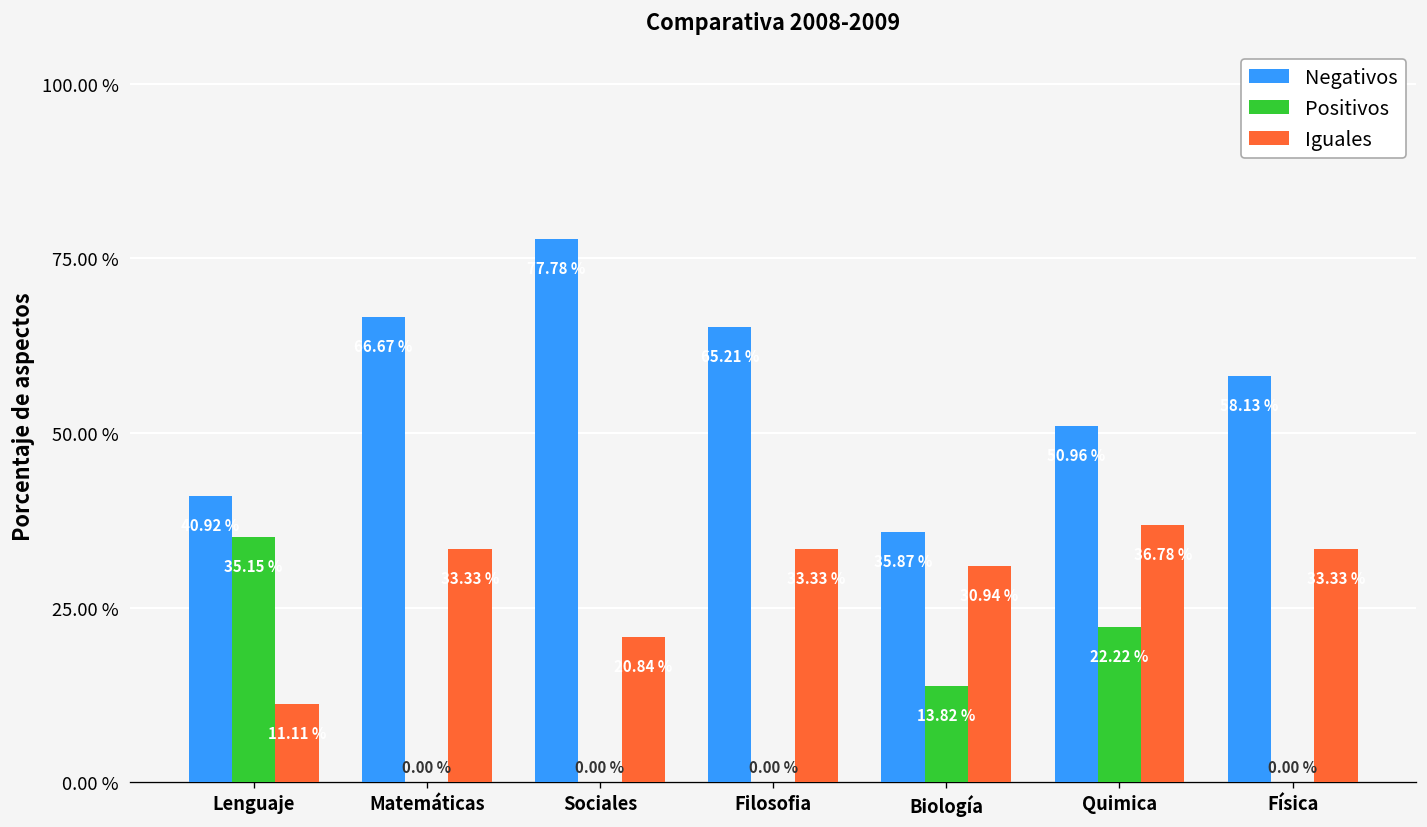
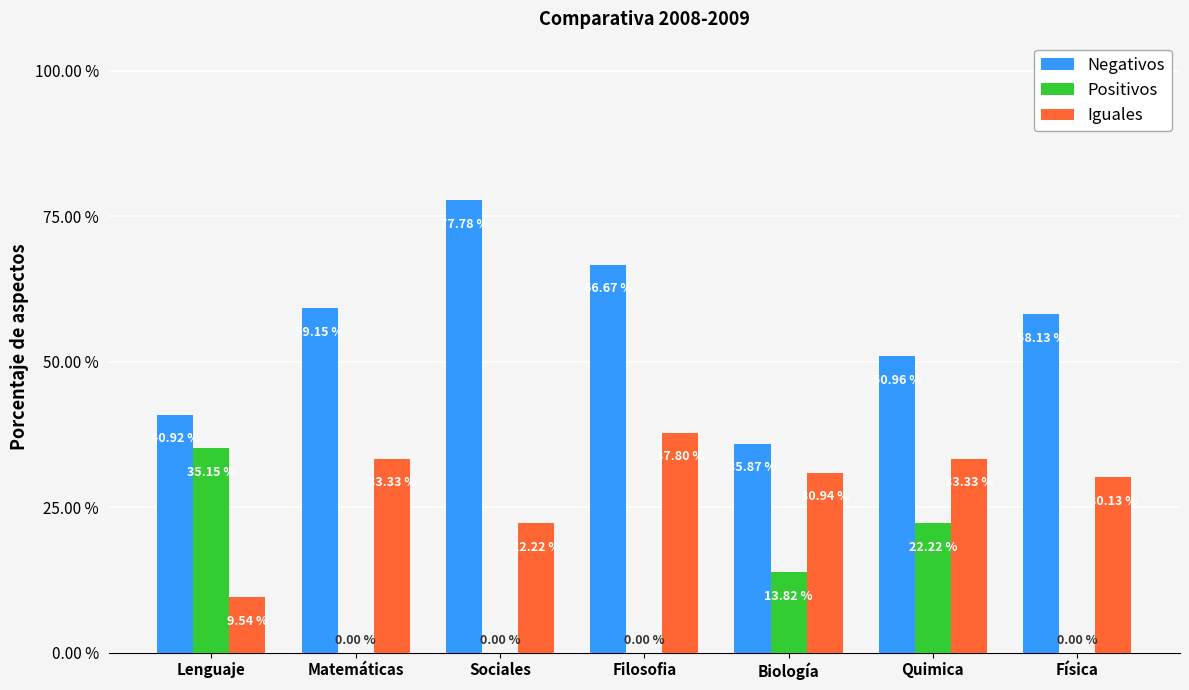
Iguales, Lenguaje: 11.11 % -> 9.54 %
Negativos, Matemáticas: 66.67 % -> 59.15 %
Iguales, Sociales: 20.84 % -> 22.22 %
Negativos, Filosofia: 65.21 % -> 66.67 %
Iguales, Filosofia: 33.33 % -> 37.80 %
Iguales, Quimica: 36.78 % -> 33.33 %
Iguales, Física: 33.33 % -> 30.13 %
